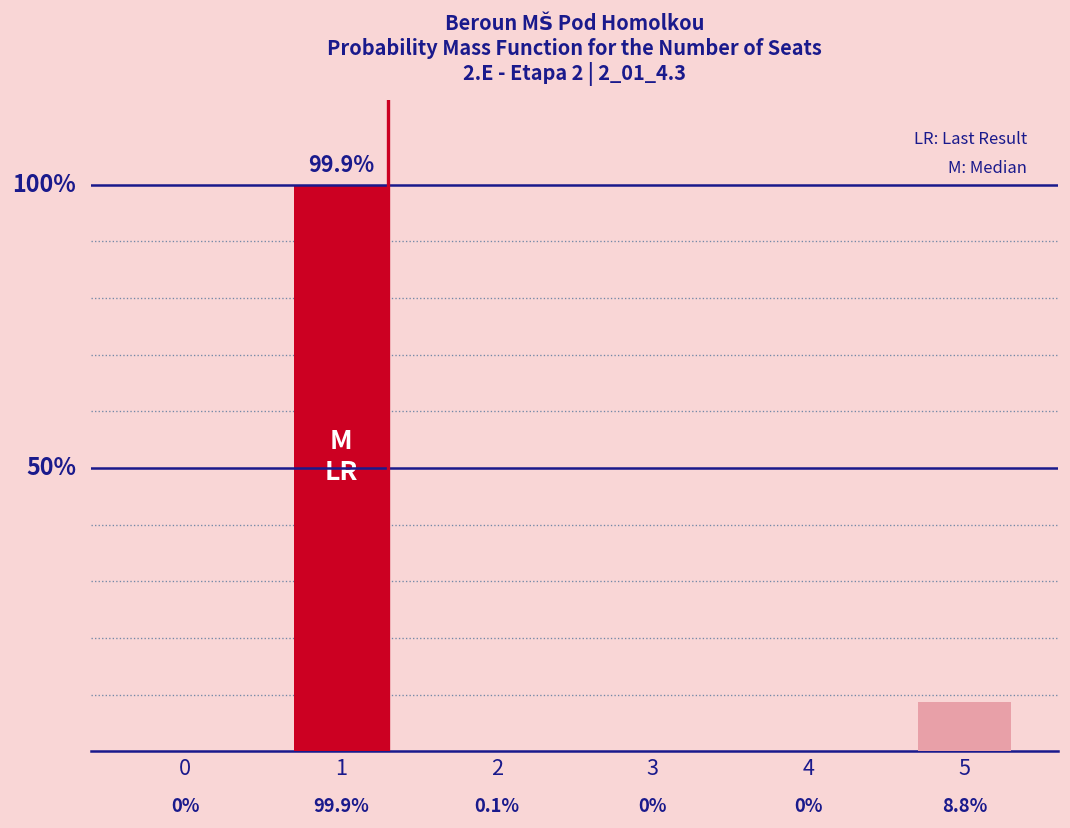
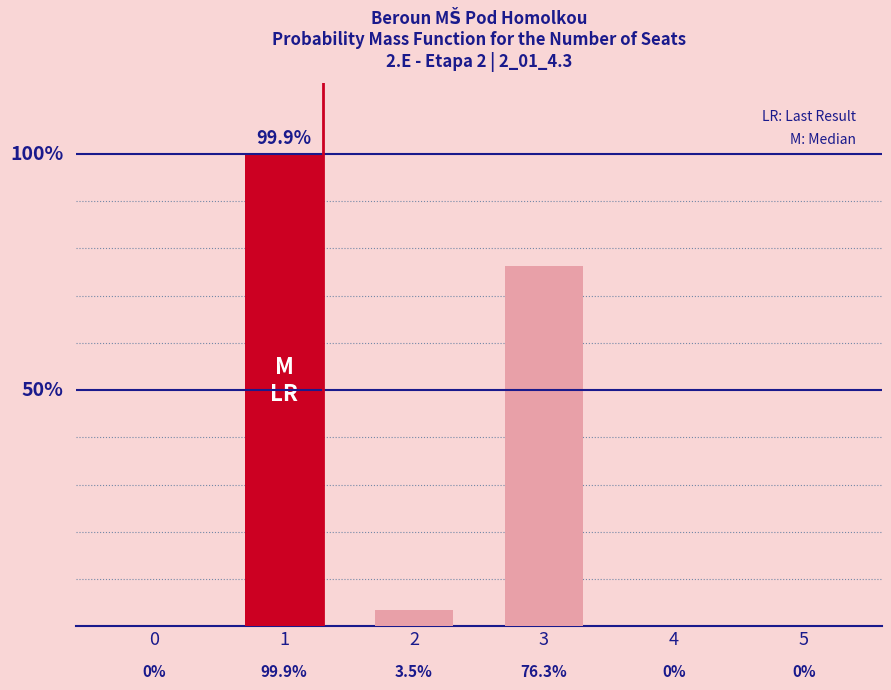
2: 0.1% -> 3.5%
3: 0% -> 76.3%
5: 8.8% -> 0%
